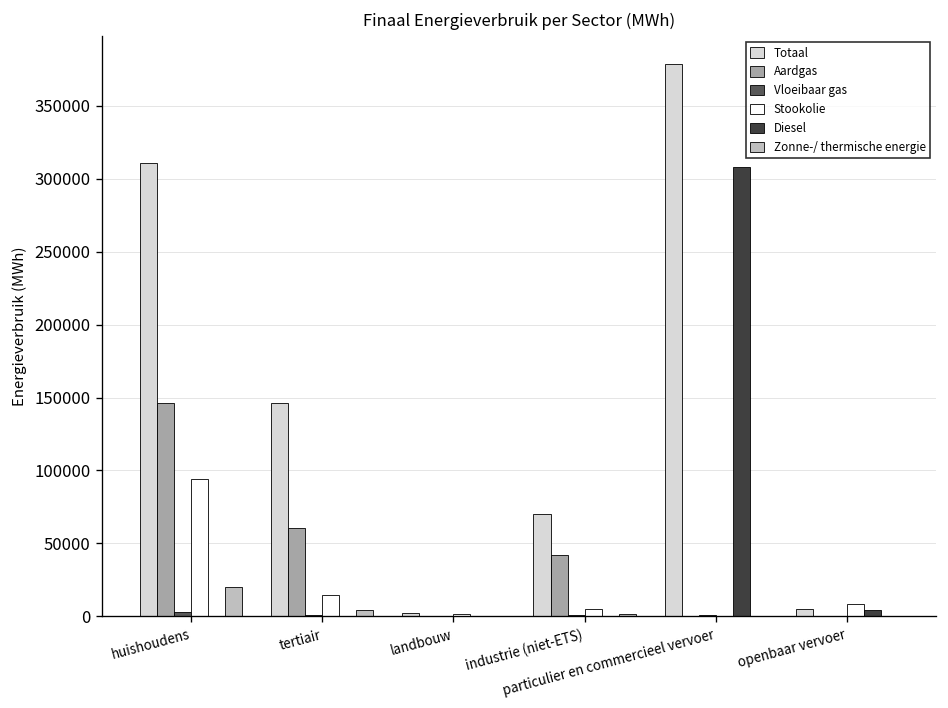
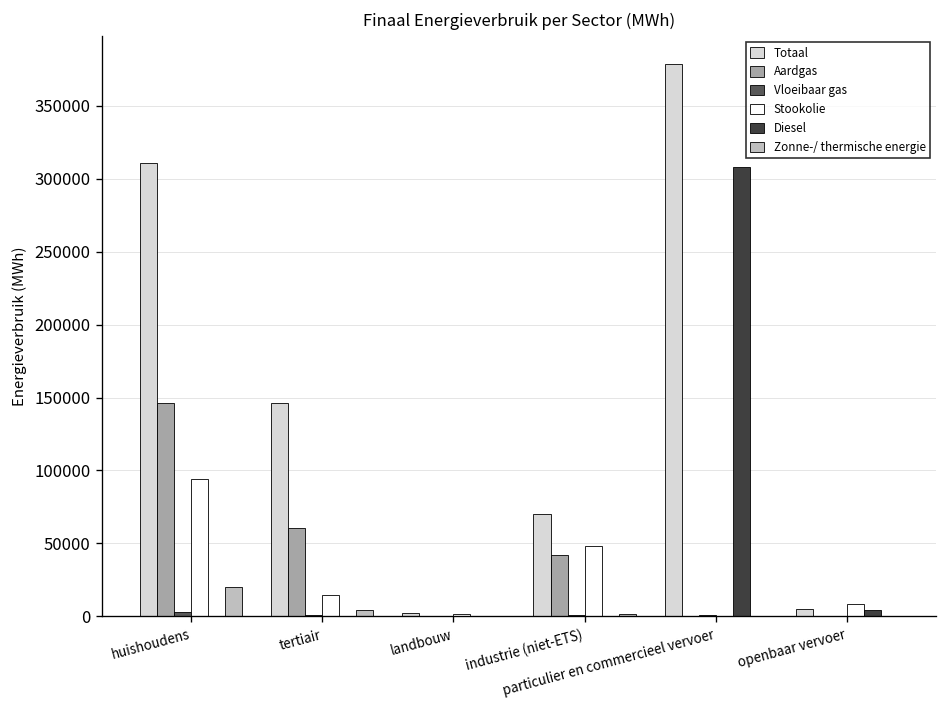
Stookolie, industrie (niet-ETS): 5000 -> 48000
